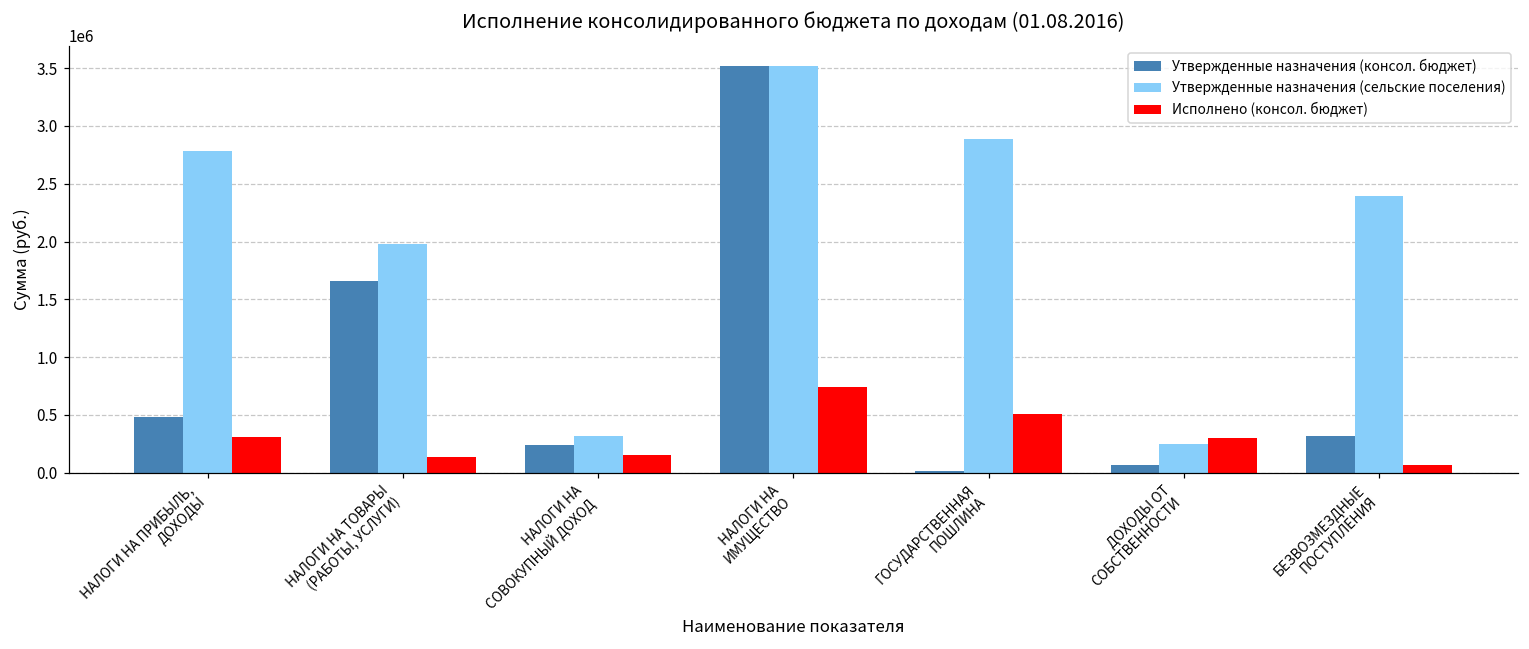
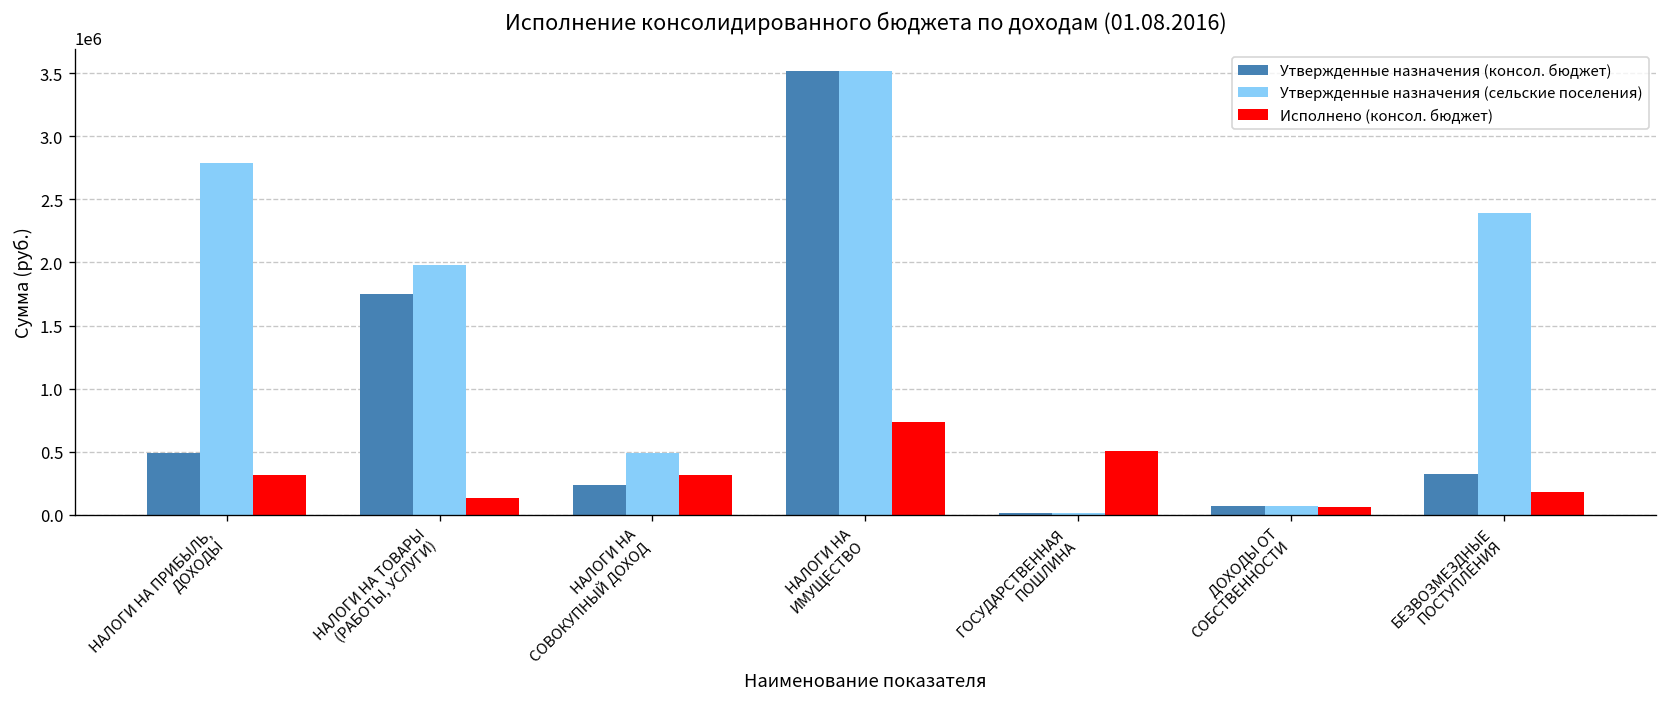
Утвержденные назначения (консол. бюджет), НАЛОГИ НА ТОВАРЫ (РАБОТЫ, УСЛУГИ): 1660000 -> 1750000
Утвержденные назначения (сельские поселения), НАЛОГИ НА СОВОКУПНЫЙ ДОХОД: 320000 -> 490000
Исполнено (консол. бюджет), НАЛОГИ НА СОВОКУПНЫЙ ДОХОД: 160000 -> 320000
Утвержденные назначения (сельские поселения), ГОСУДАРСТВЕННАЯ ПОШЛИНА: 2880000 -> 20000
Утвержденные назначения (сельские поселения), ДОХОДЫ ОТ СОБСТВЕННОСТИ: 240000 -> 70000
Исполнено (консол. бюджет), ДОХОДЫ ОТ СОБСТВЕННОСТИ: 310000 -> 60000
Исполнено (консол. бюджет), БЕЗВОЗМЕЗДНЫЕ ПОСТУПЛЕНИЯ: 70000 -> 180000
